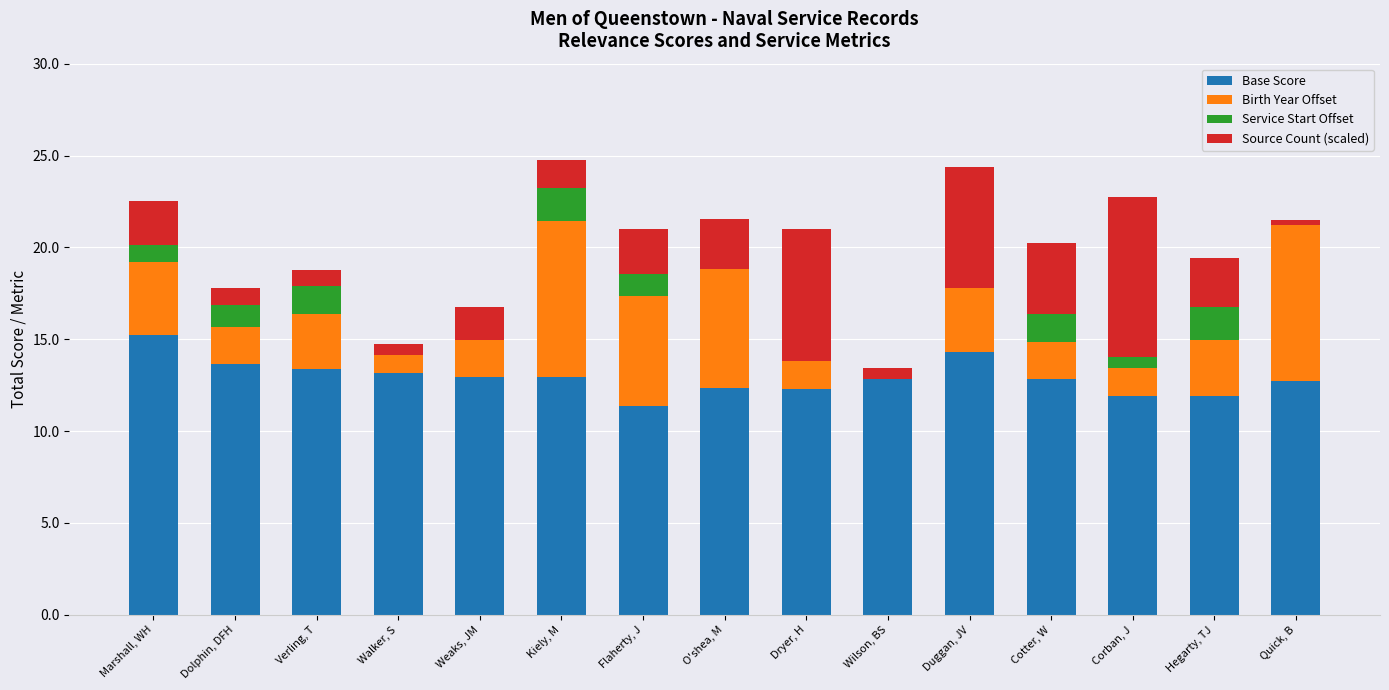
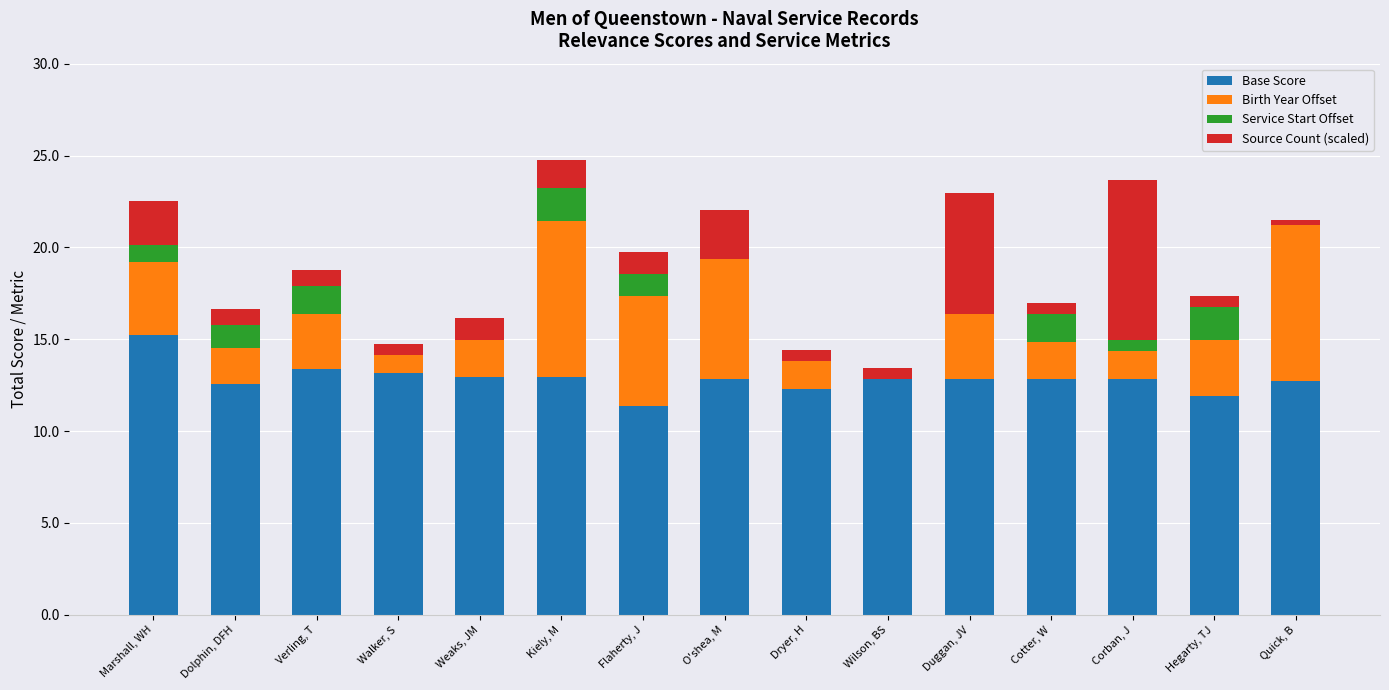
Base Score, Dolphin, DFH: 13.7 -> 12.5
Source Count (scaled), Weaks, JM: 1.8 -> 1.2
Source Count (scaled), Flaherty, J: 2.4 -> 1.2
Base Score, O'shea, M: 12.3 -> 12.8
Source Count (scaled), Dryer, H: 7.2 -> 0.6
Base Score, Duggan, JV: 14.3 -> 12.8
Source Count (scaled), Cotter, W: 3.9 -> 0.6
Base Score, Corban, J: 11.9 -> 12.8
Source Count (scaled), Hegarty, TJ: 2.7 -> 0.6
